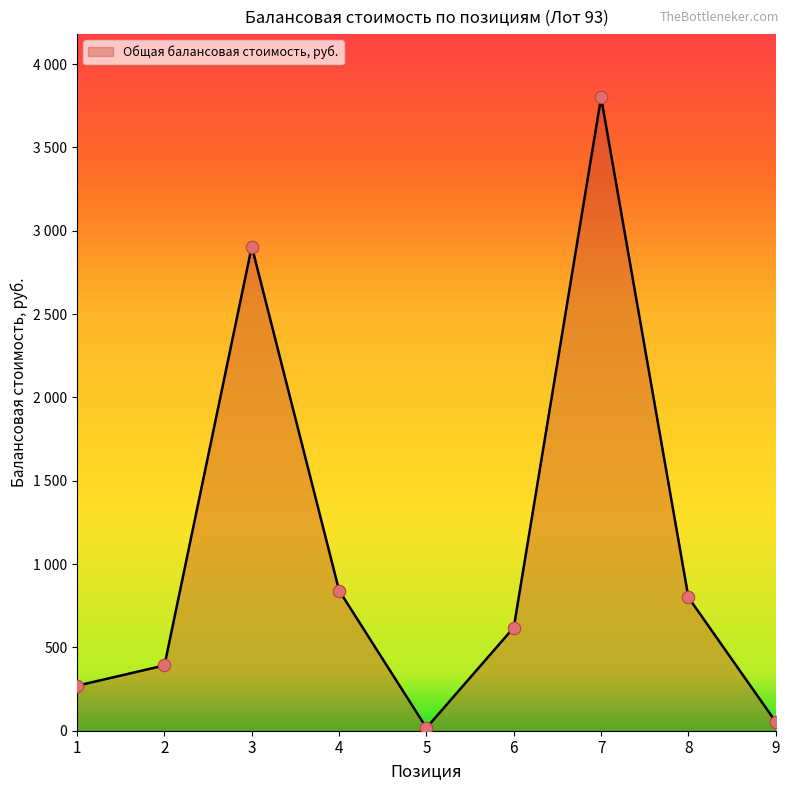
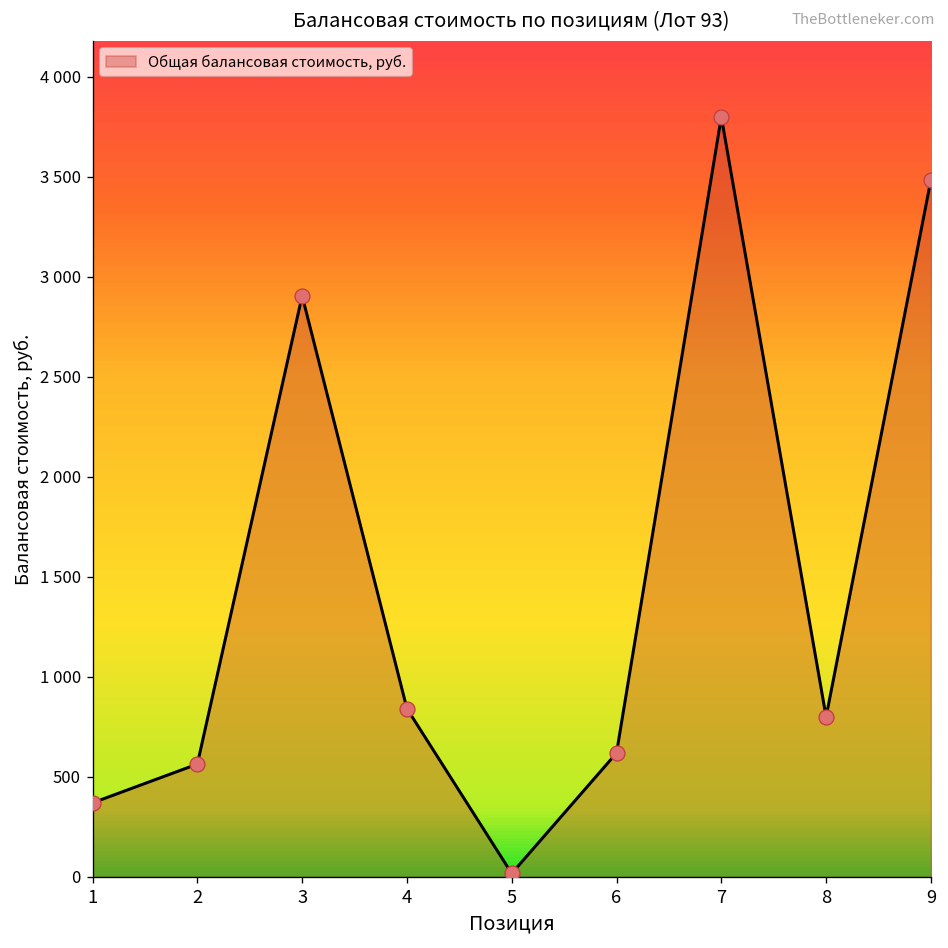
1: 270 -> 370
2: 390 -> 560
9: 50 -> 3480
